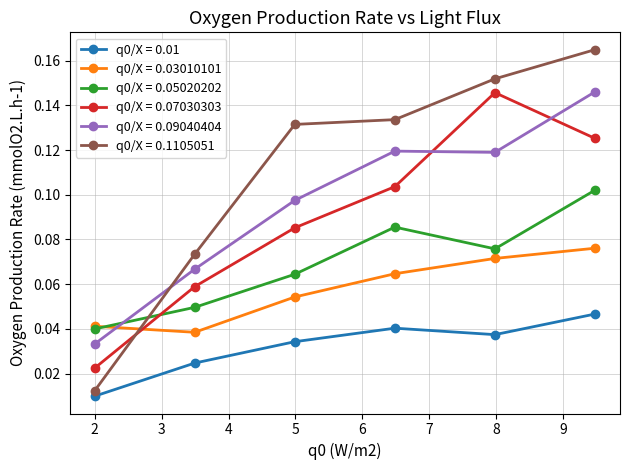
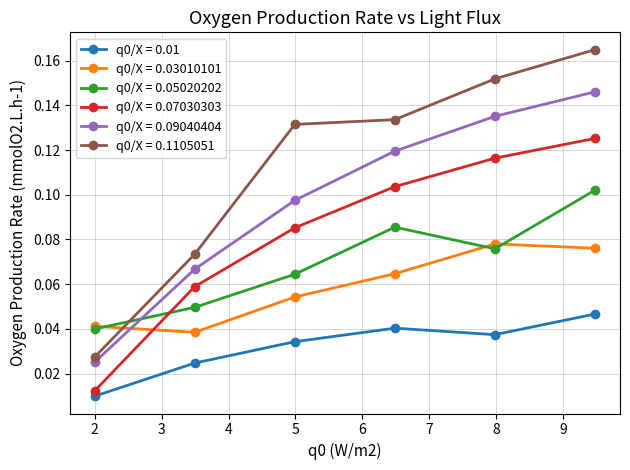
q0/X = 0.07030303, 2: 0.022 -> 0.012
q0/X = 0.09040404, 2: 0.033 -> 0.025
q0/X = 0.1105051, 2: 0.012 -> 0.027
q0/X = 0.03010101, 8: 0.072 -> 0.078
q0/X = 0.07030303, 8: 0.146 -> 0.116
q0/X = 0.09040404, 8: 0.119 -> 0.135
